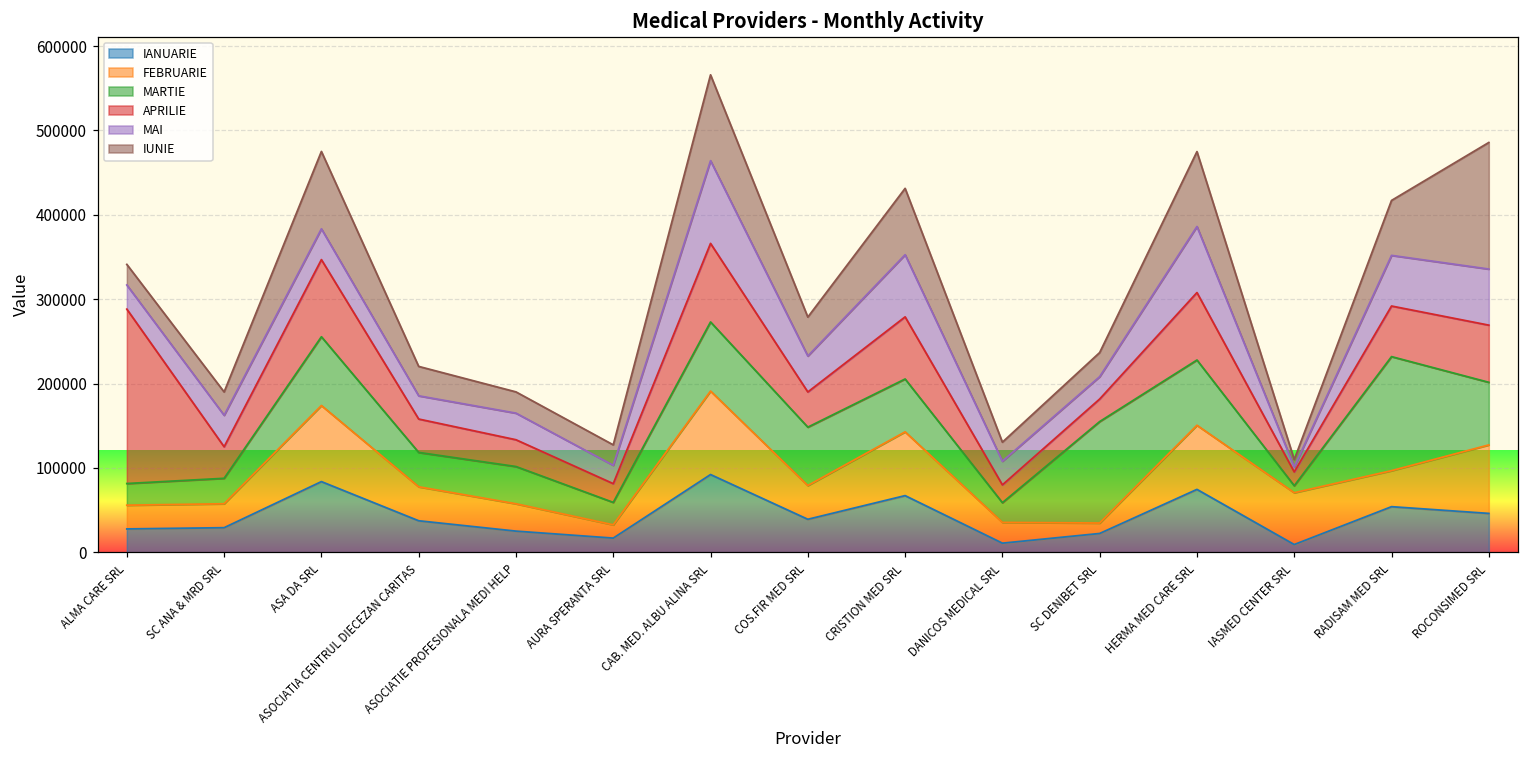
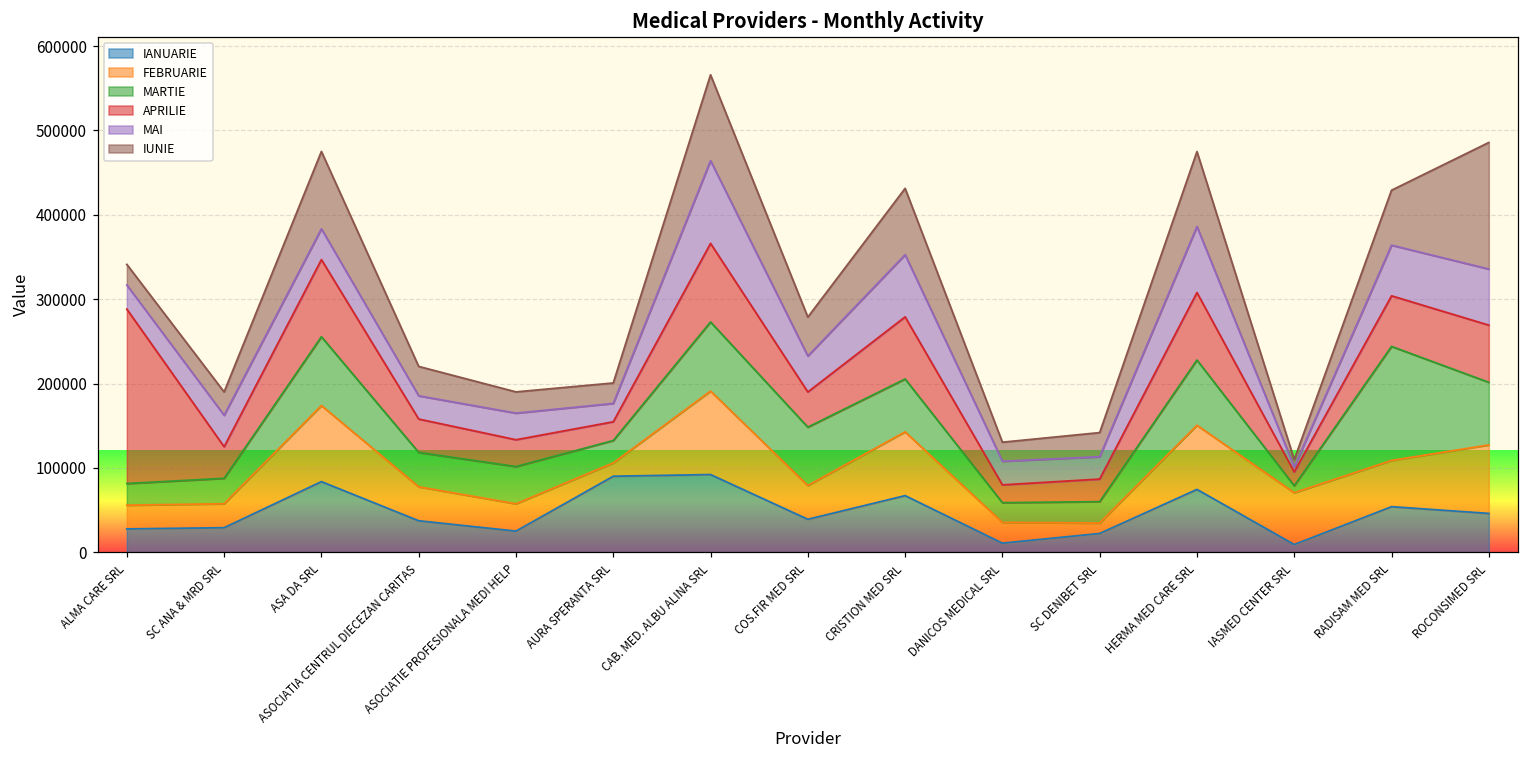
IANUARIE, AURA SPERANTA SRL: 20000 -> 90000
MARTIE, SC DENIBET SRL: 120000 -> 30000
FEBRUARIE, RADISAM MED SRL: 40000 -> 50000
